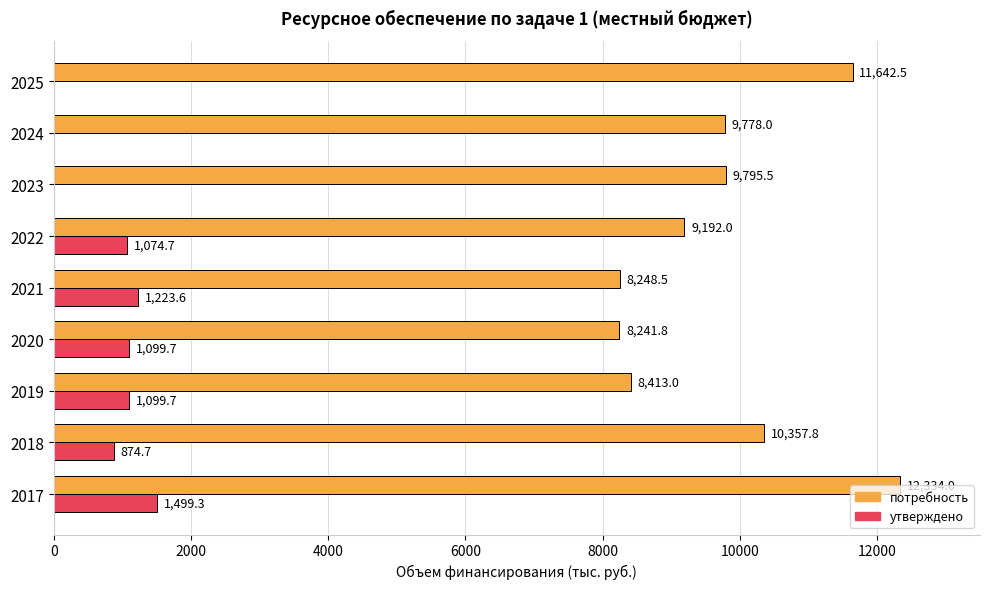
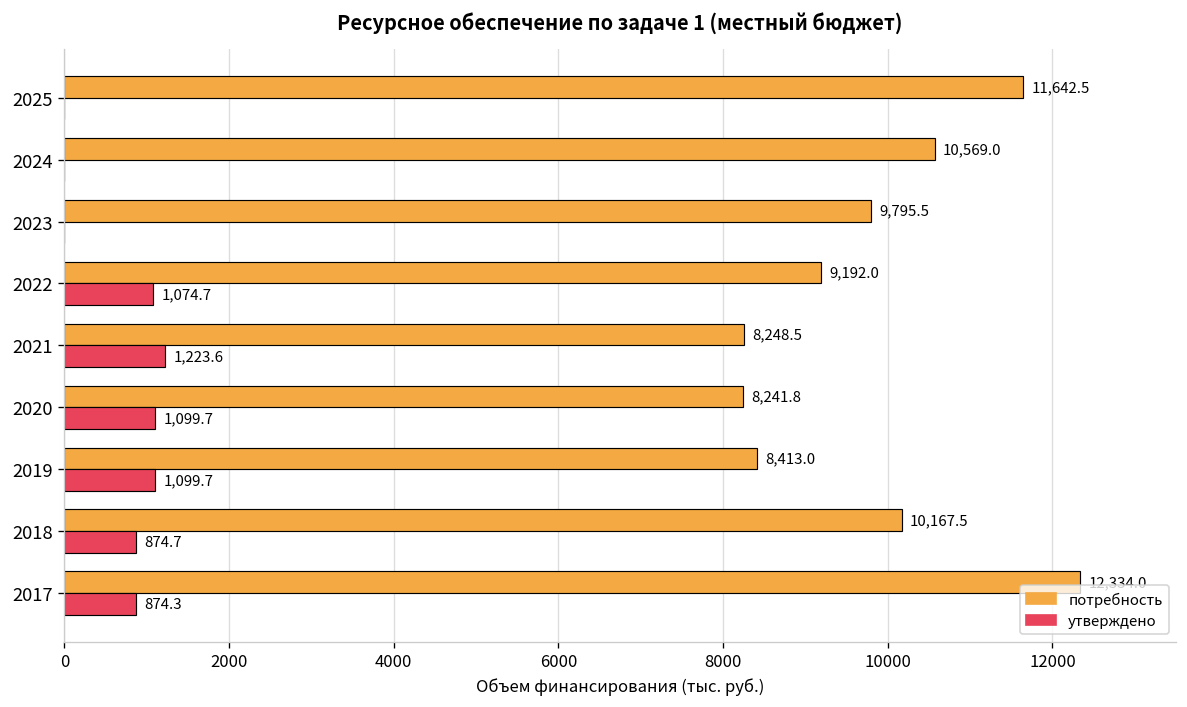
потребность, 2024: 9,778.0 -> 10,569.0
потребность, 2018: 10,357.8 -> 10,167.5
утверждено, 2017: 1,499.3 -> 874.3
